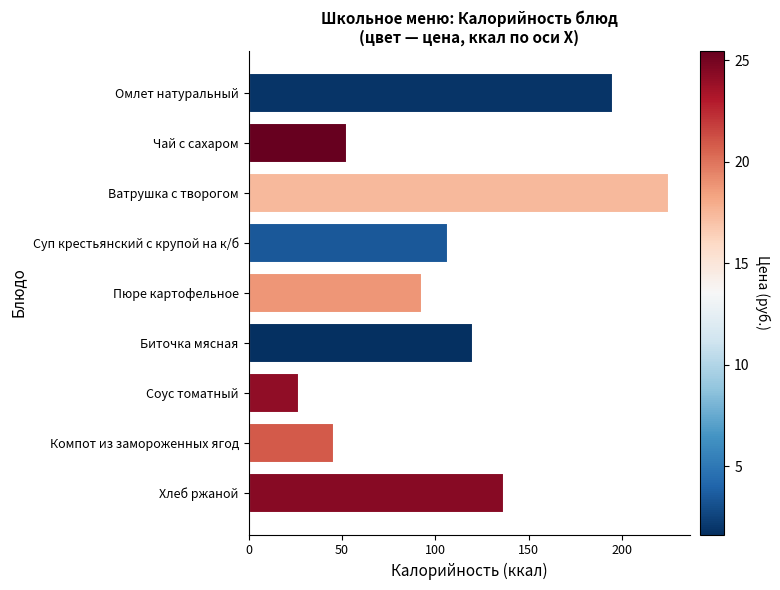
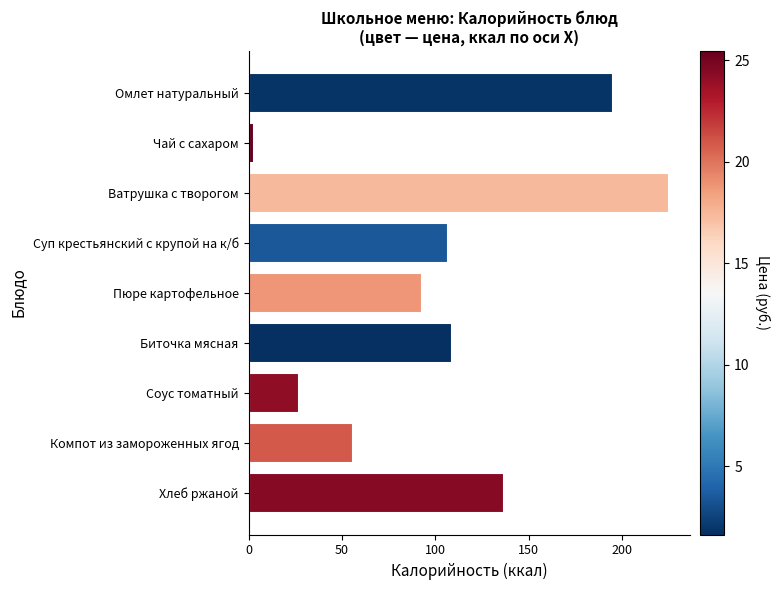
Чай с сахаром: 53 -> 3
Биточка мясная: 120 -> 109
Компот из замороженных ягод: 46 -> 56
